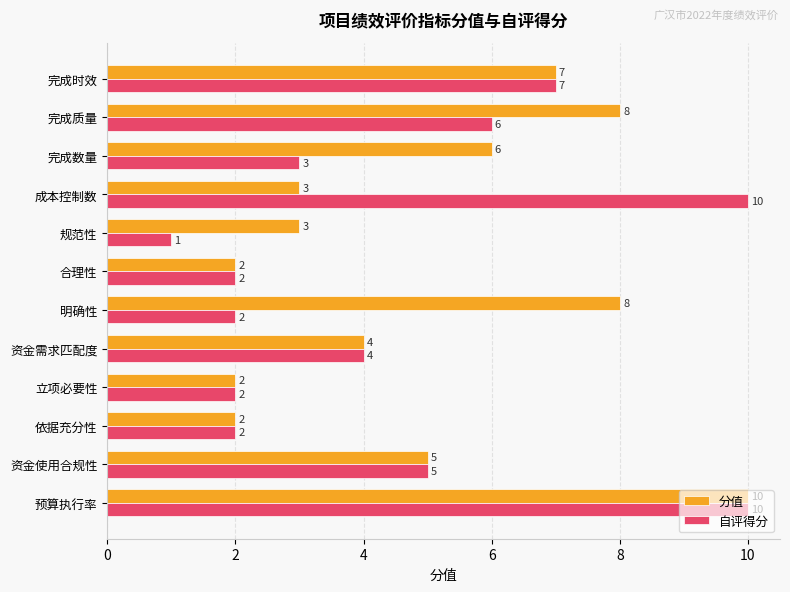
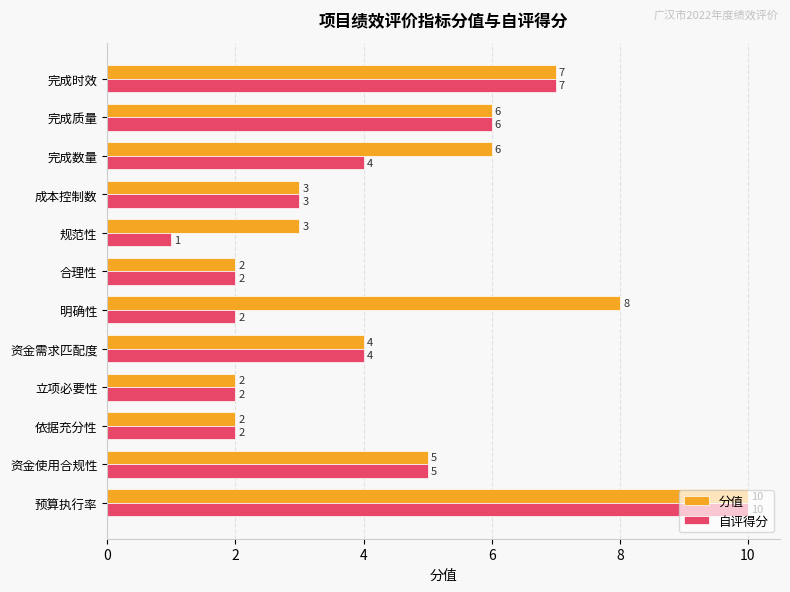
分值, 完成质量: 8 -> 6
自评得分, 完成数量: 3 -> 4
自评得分, 成本控制数: 10 -> 3
